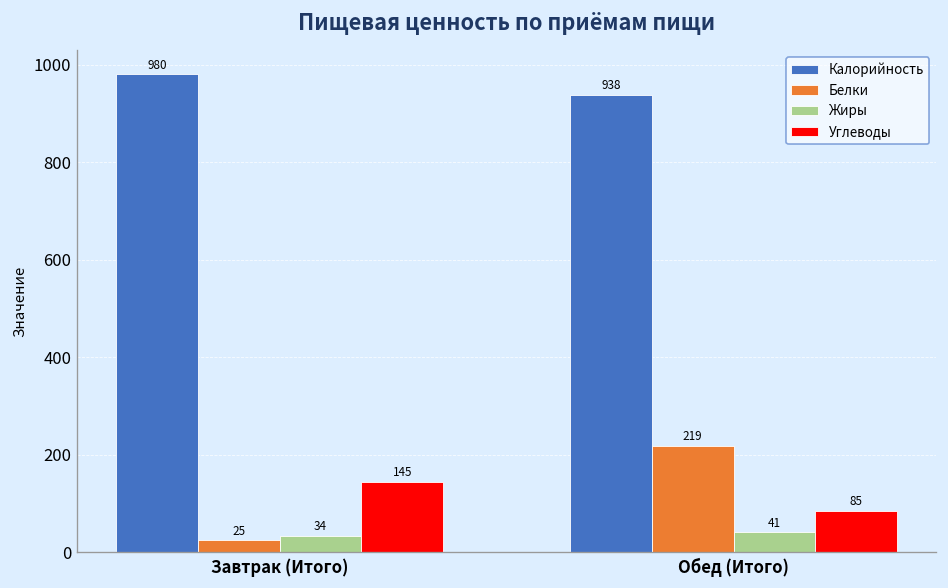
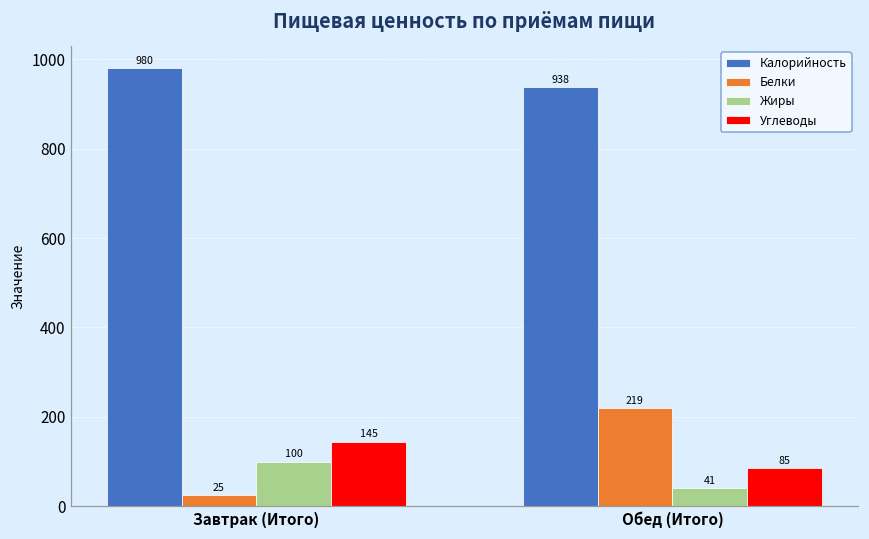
Жиры, Завтрак (Итого): 34 -> 100
